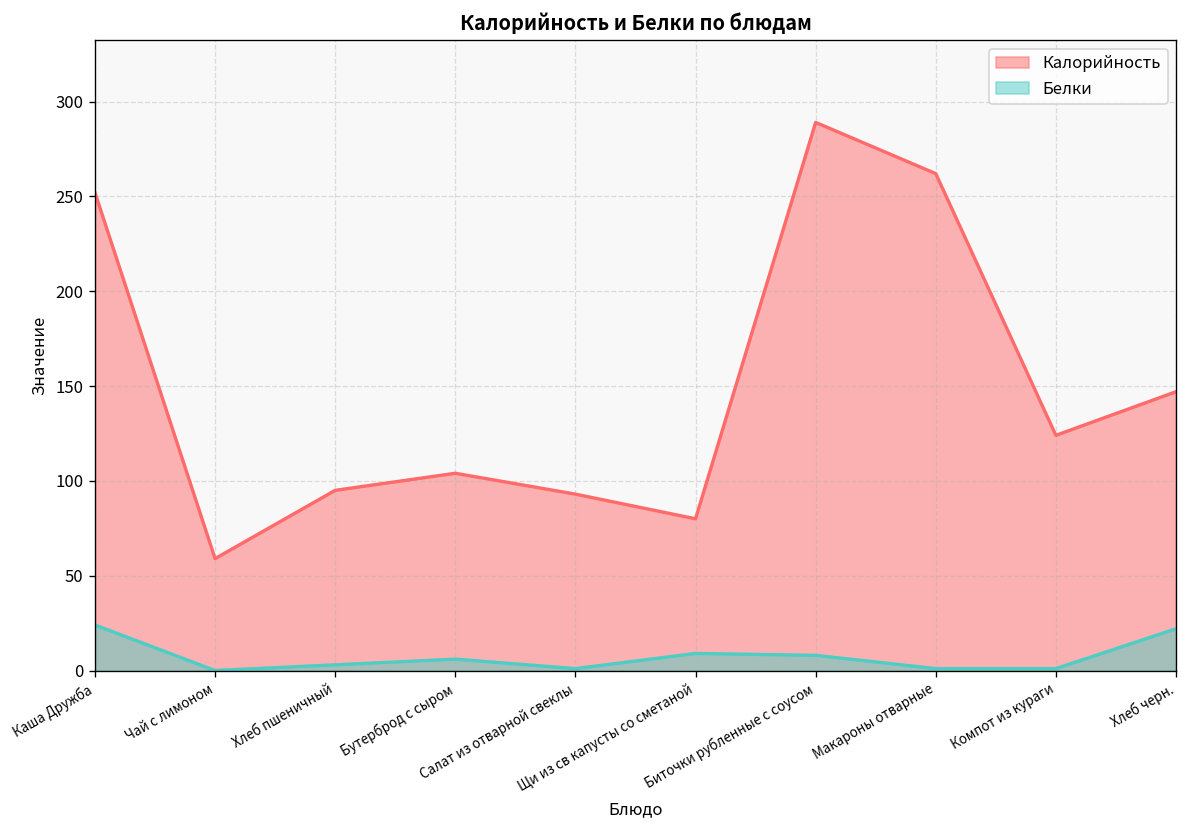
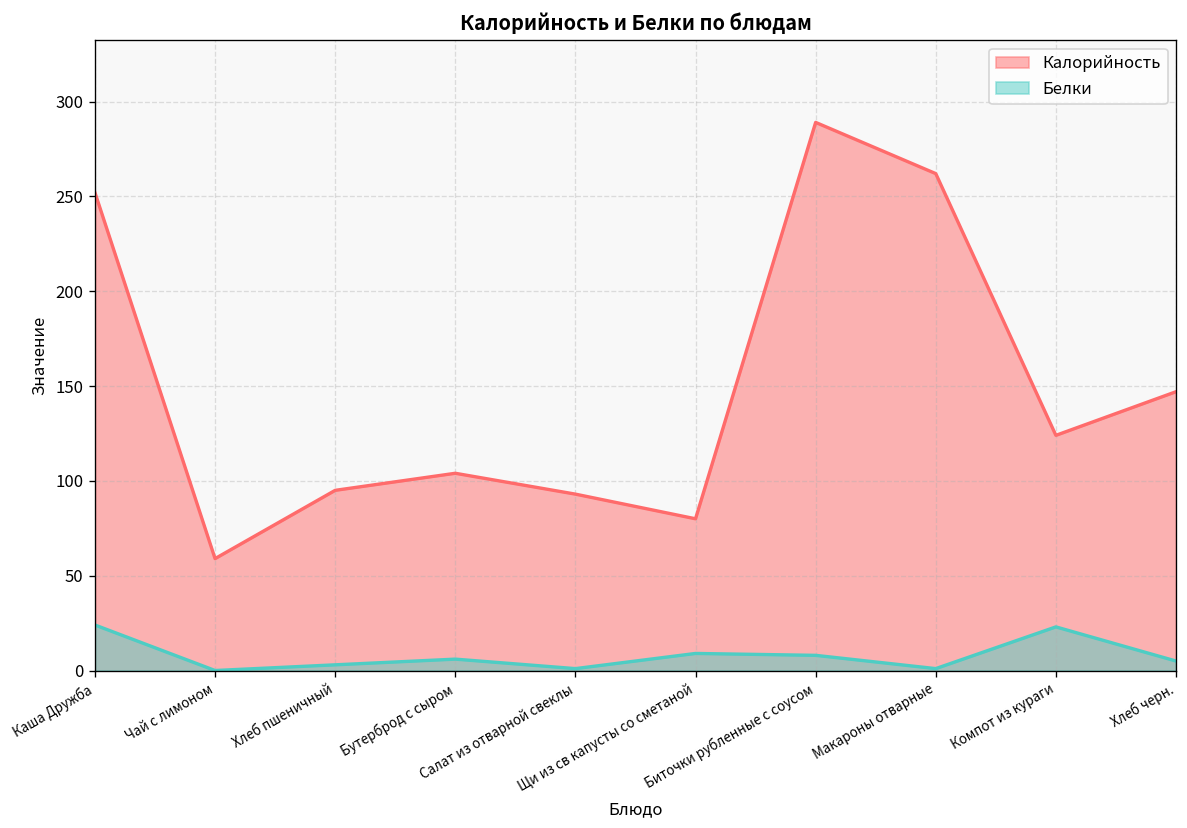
Белки, Компот из кураги: 1 -> 23
Белки, Хлеб черн.: 22 -> 5
